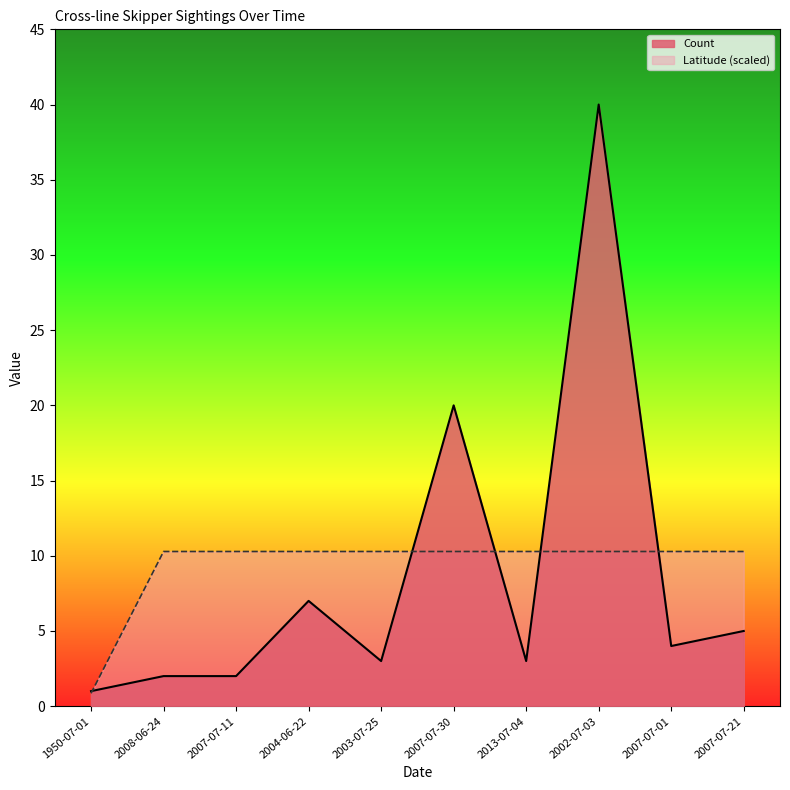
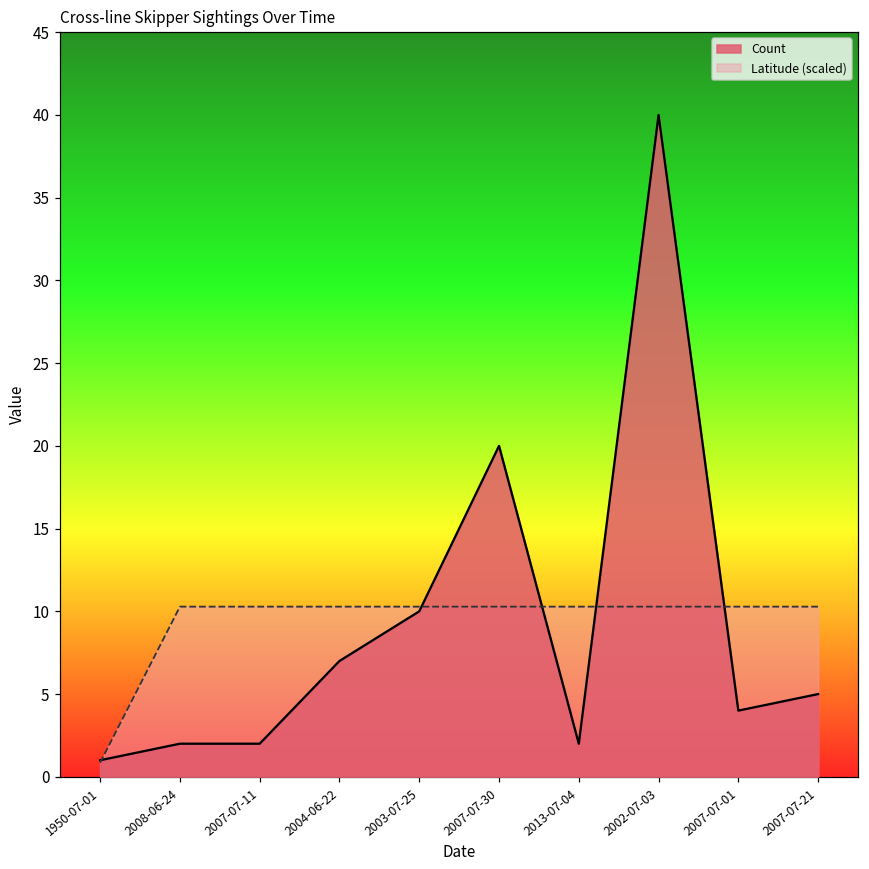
Count, 2003-07-25: 3 -> 10
Count, 2013-07-04: 3 -> 2
